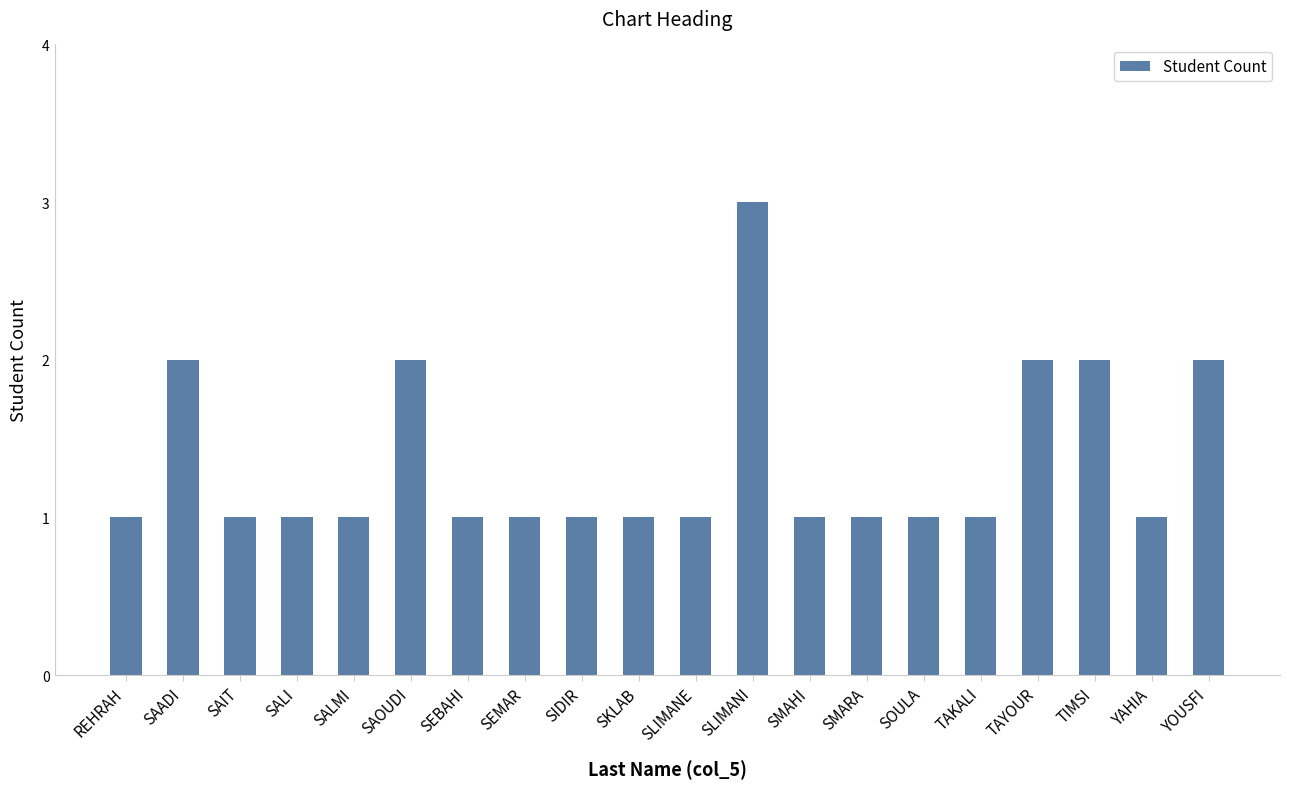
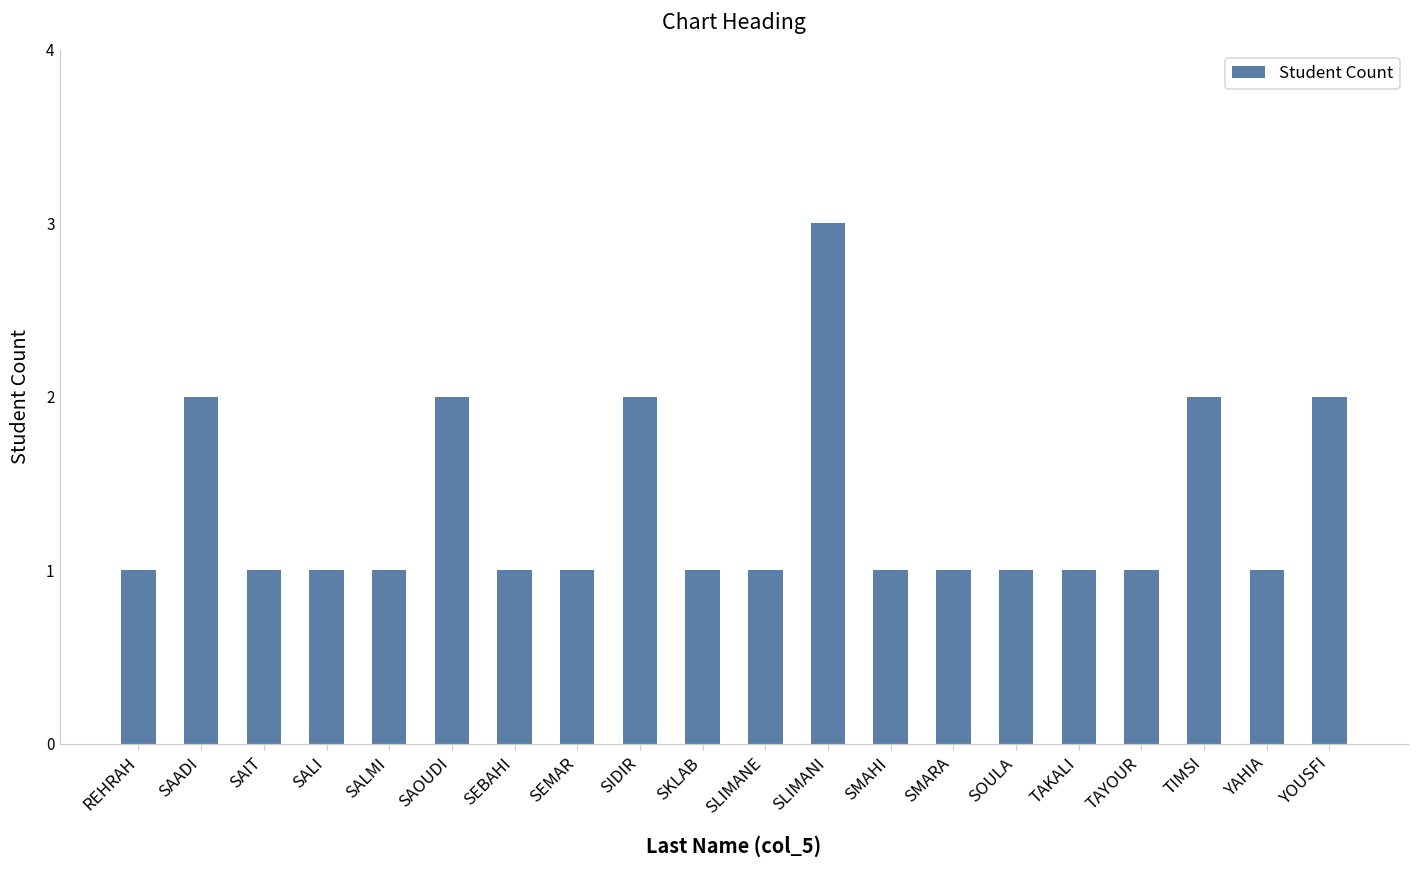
SIDIR: 1 -> 2
TAYOUR: 2 -> 1
